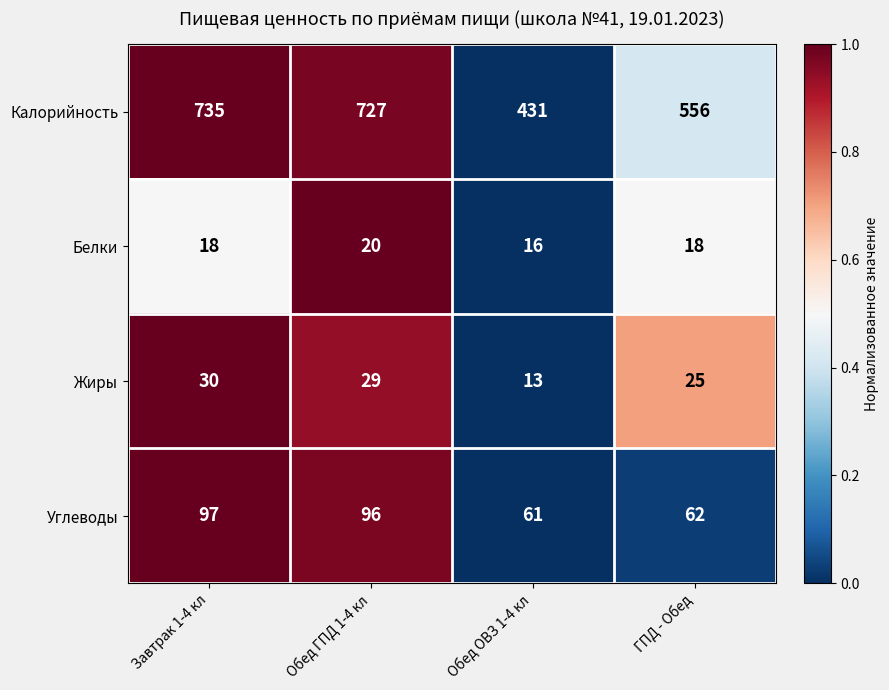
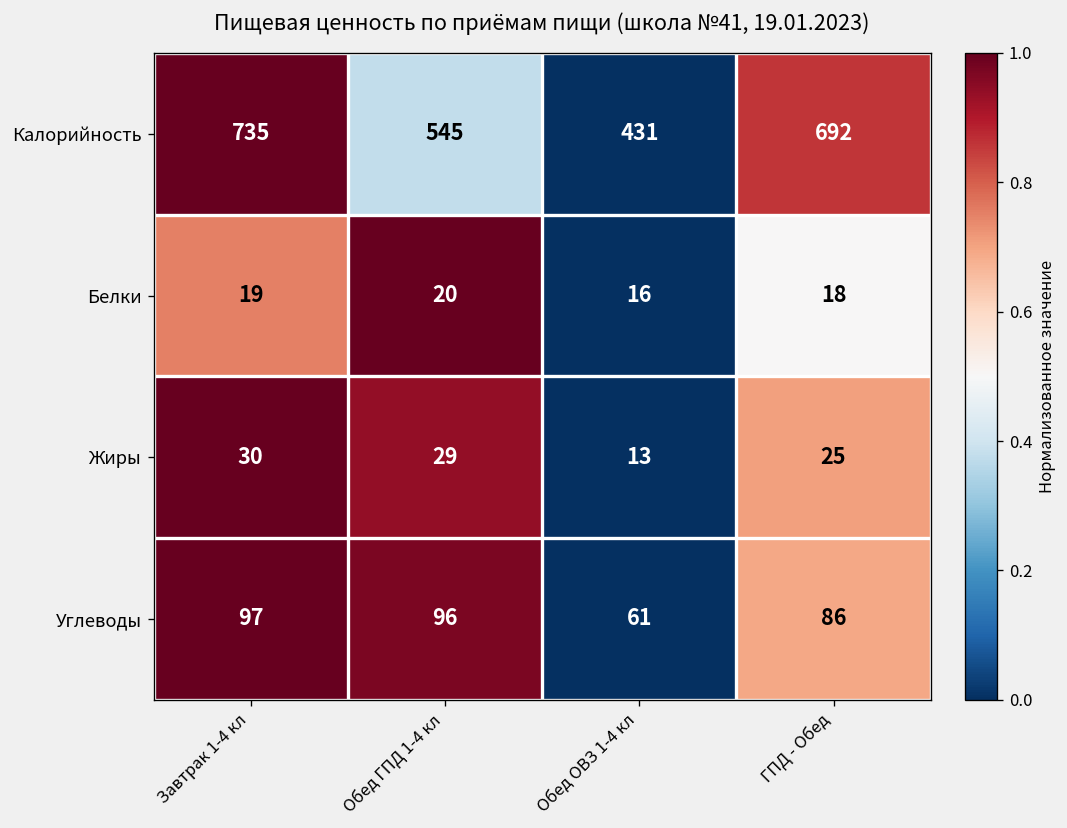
Калорийность, Обед ГПД 1-4 кл: 727 -> 545
Калорийность, ГПД - Обед: 556 -> 692
Белки, Завтрак 1-4 кл: 18 -> 19
Углеводы, ГПД - Обед: 62 -> 86
